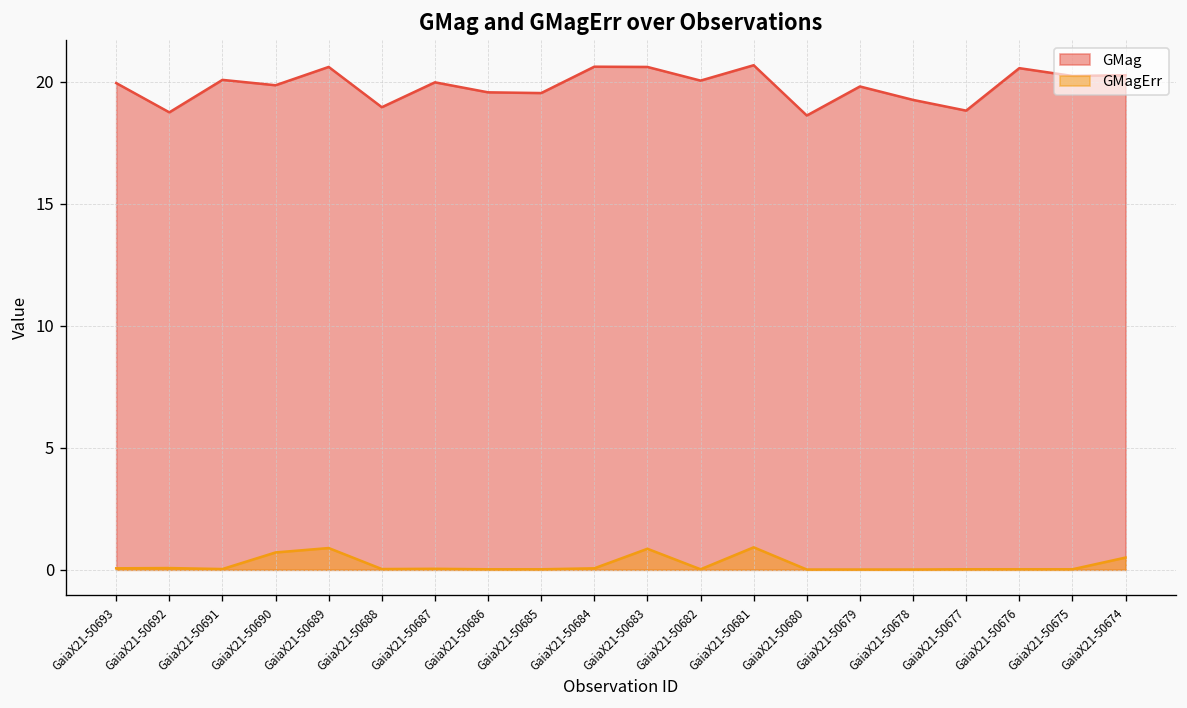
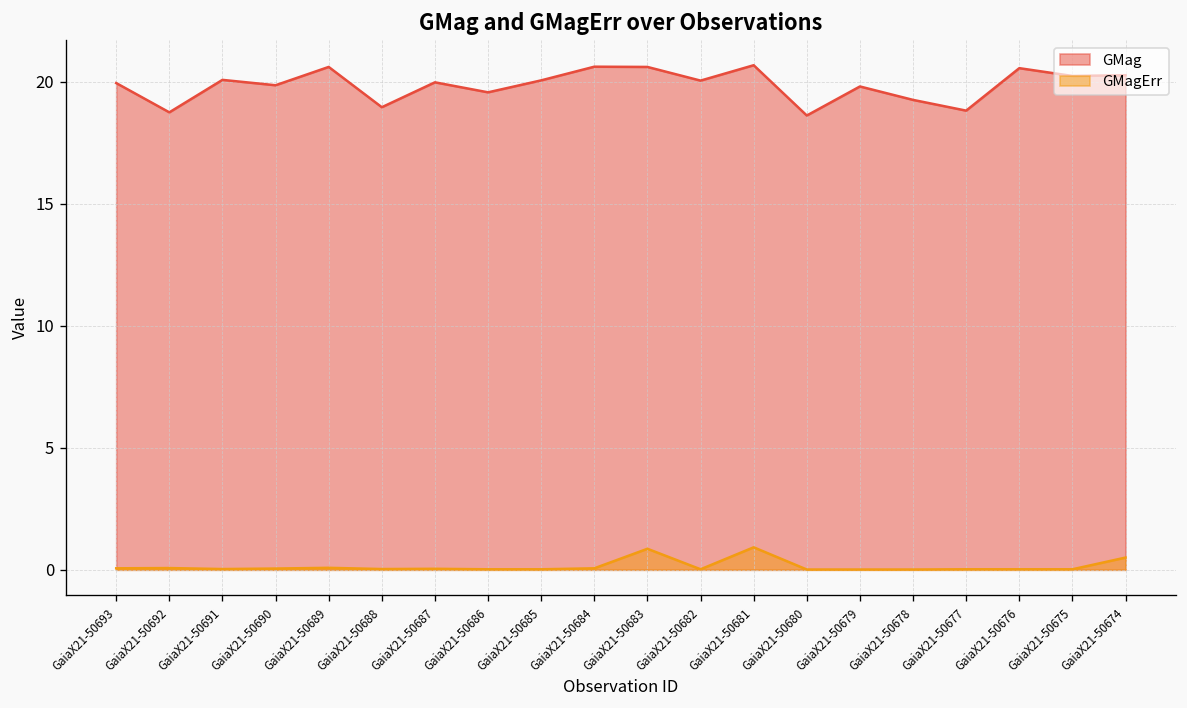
GMagErr, GaiaX21-50690: 0.7 -> 0.1
GMagErr, GaiaX21-50689: 0.9 -> 0.1
GMag, GaiaX21-50685: 19.5 -> 20.1
